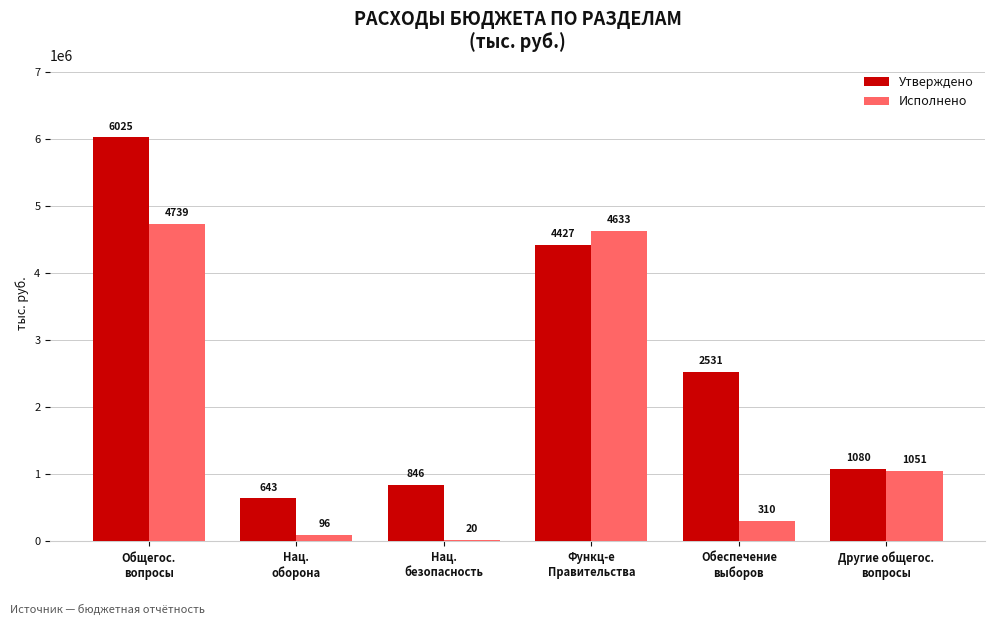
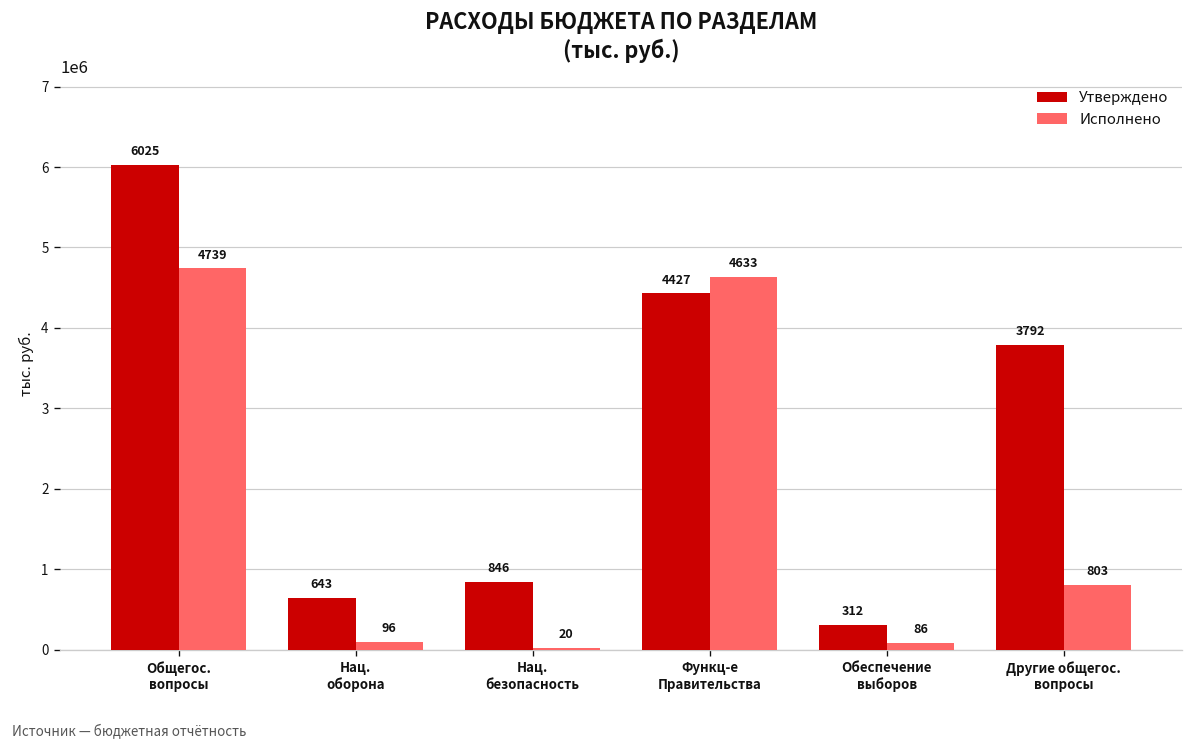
Утверждено, Обеспечение выборов: 2531 -> 312
Исполнено, Обеспечение выборов: 310 -> 86
Утверждено, Другие общегос. вопросы: 1080 -> 3792
Исполнено, Другие общегос. вопросы: 1051 -> 803
